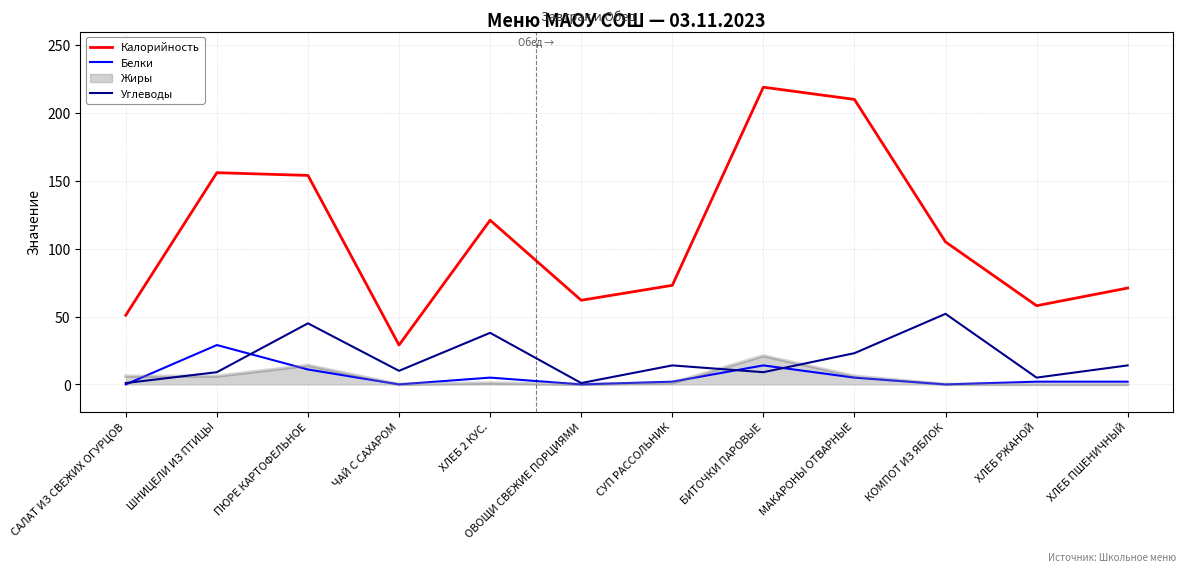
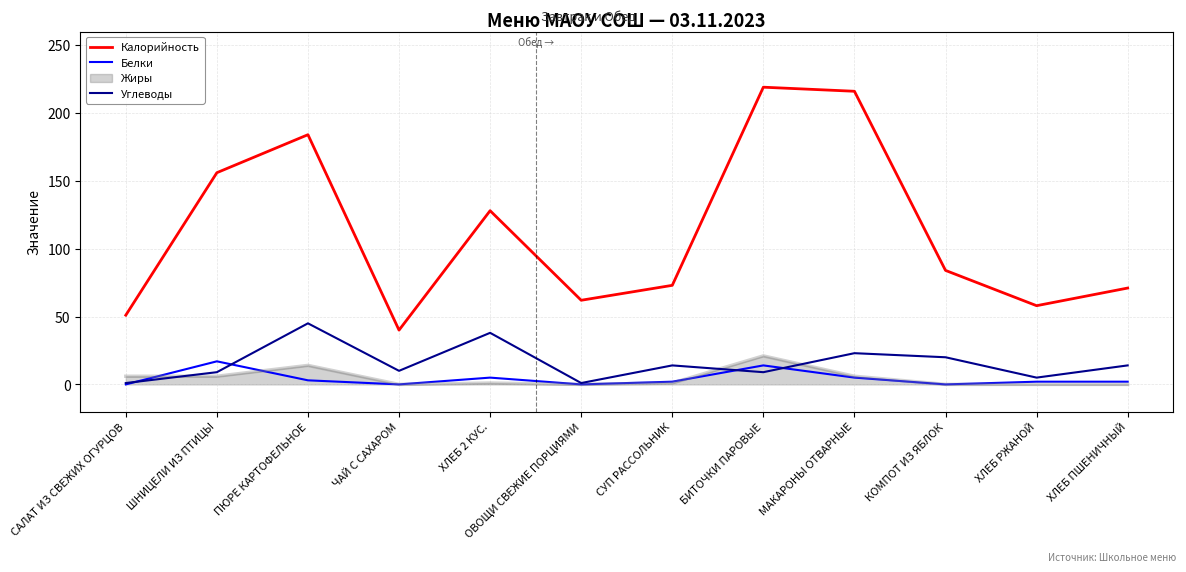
Белки, ШНИЦЕЛИ ИЗ ПТИЦЫ: 29 -> 17
Калорийность, ПЮРЕ КАРТОФЕЛЬНОЕ: 154 -> 184
Белки, ПЮРЕ КАРТОФЕЛЬНОЕ: 11 -> 3
Калорийность, ЧАЙ С САХАРОМ: 29 -> 40
Калорийность, ХЛЕБ 2 КУС.: 121 -> 128
Калорийность, МАКАРОНЫ ОТВАРНЫЕ: 210 -> 216
Калорийность, КОМПОТ ИЗ ЯБЛОК: 105 -> 84
Углеводы, КОМПОТ ИЗ ЯБЛОК: 52 -> 20
